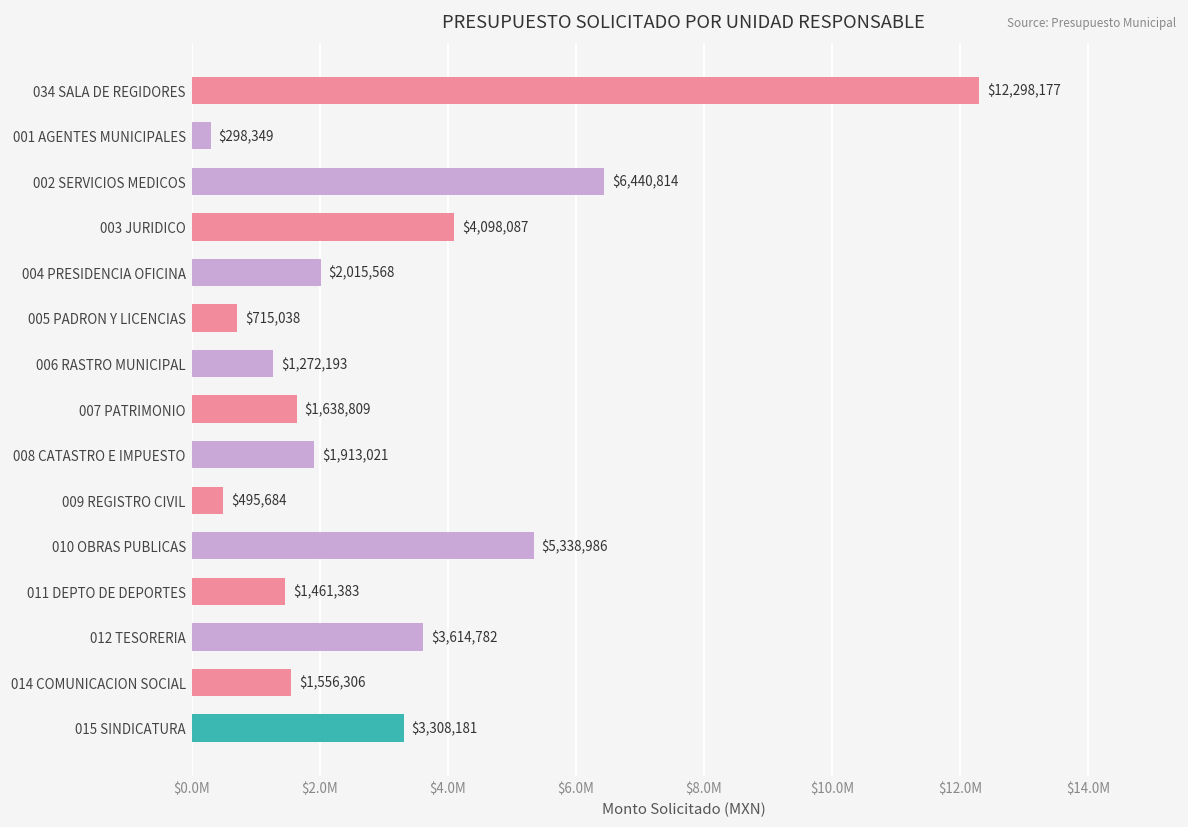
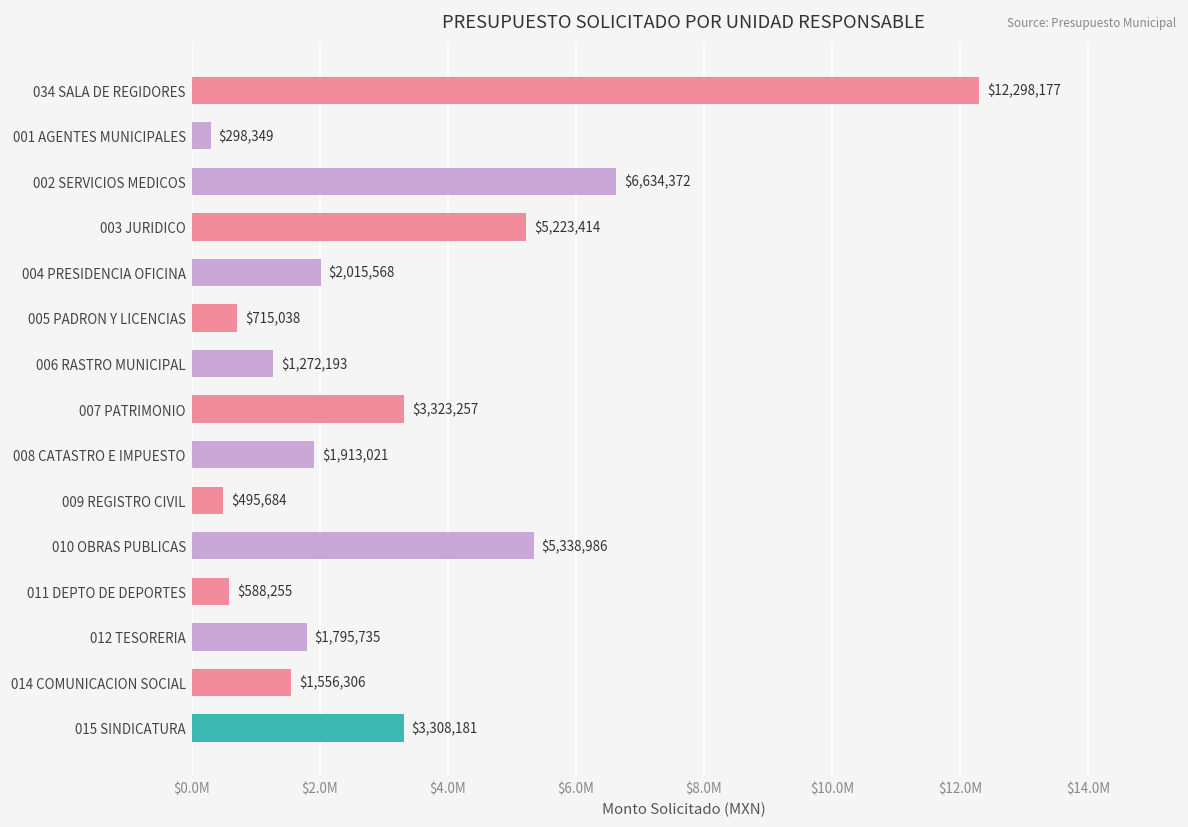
002 SERVICIOS MEDICOS: $6,440,814 -> $6,634,372
003 JURIDICO: $4,098,087 -> $5,223,414
007 PATRIMONIO: $1,638,809 -> $3,323,257
011 DEPTO DE DEPORTES: $1,461,383 -> $588,255
012 TESORERIA: $3,614,782 -> $1,795,735
